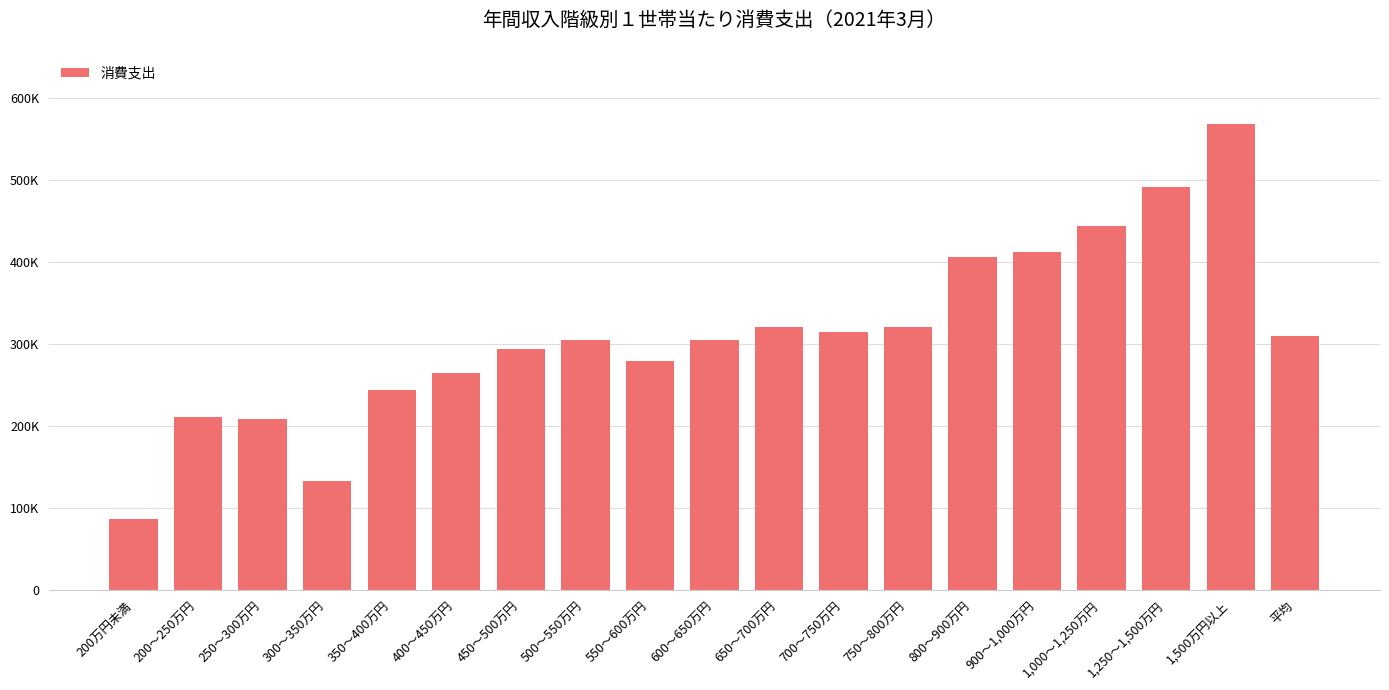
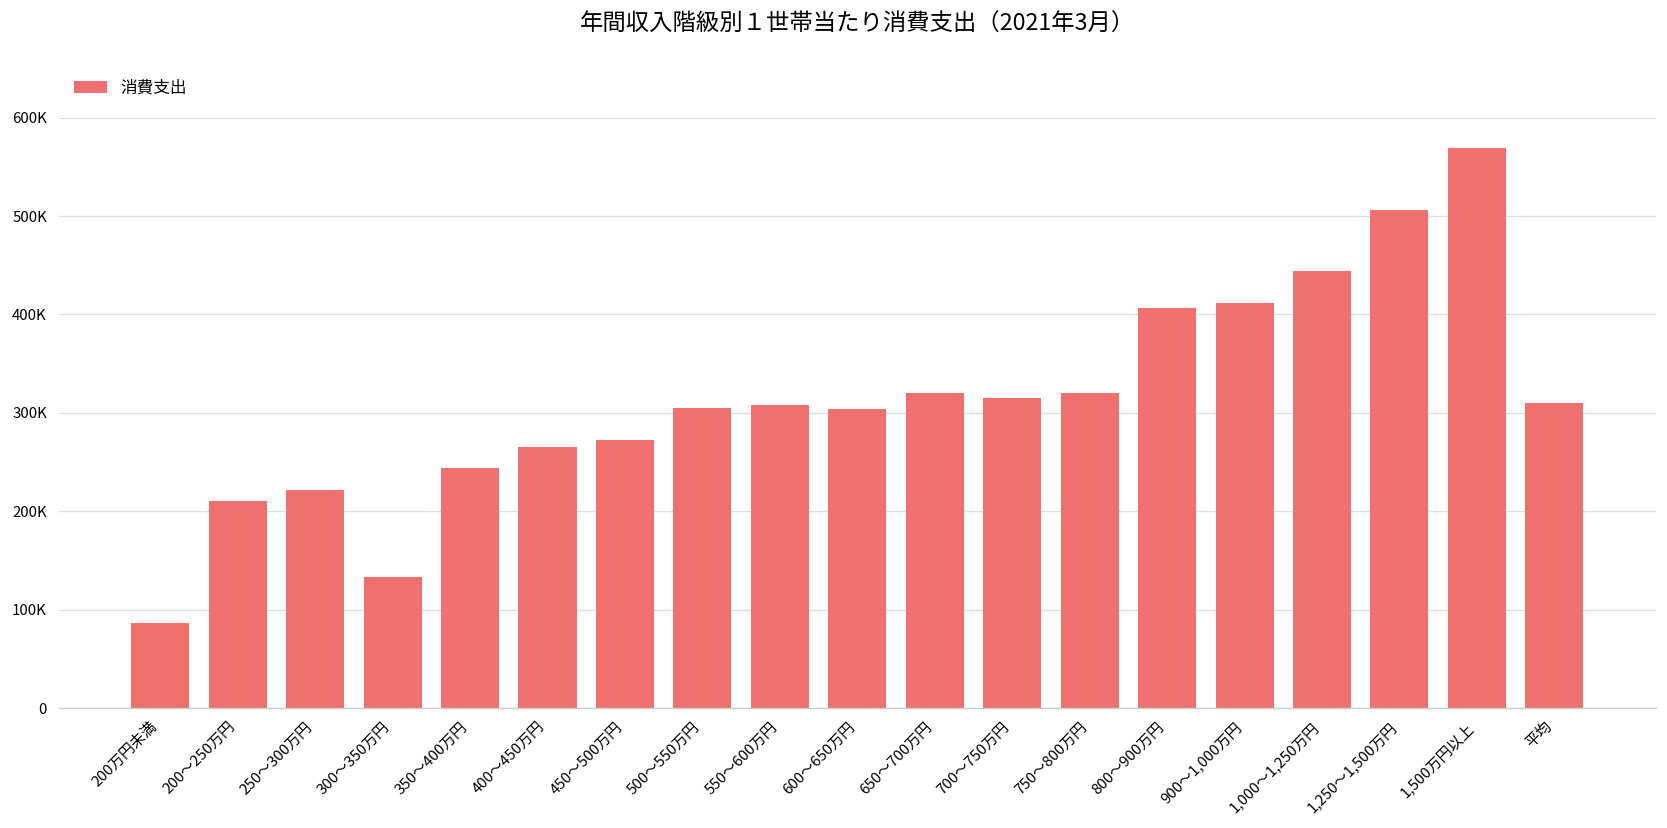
250～300万円: 210000 -> 220000
450～500万円: 290000 -> 270000
550～600万円: 280000 -> 310000
1,250～1,500万円: 490000 -> 510000
